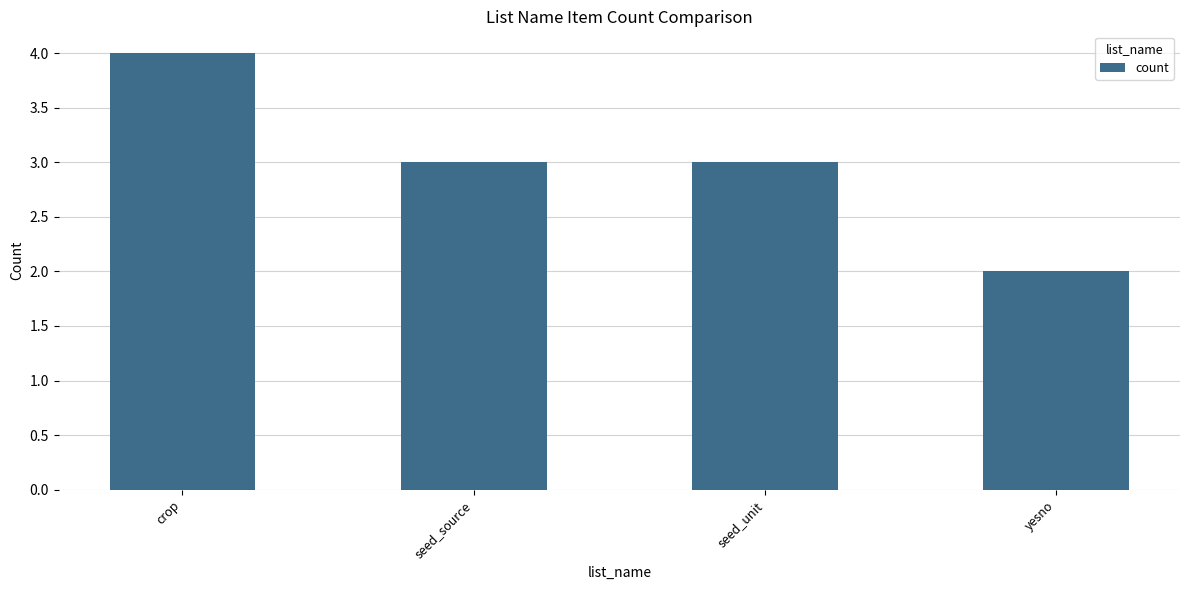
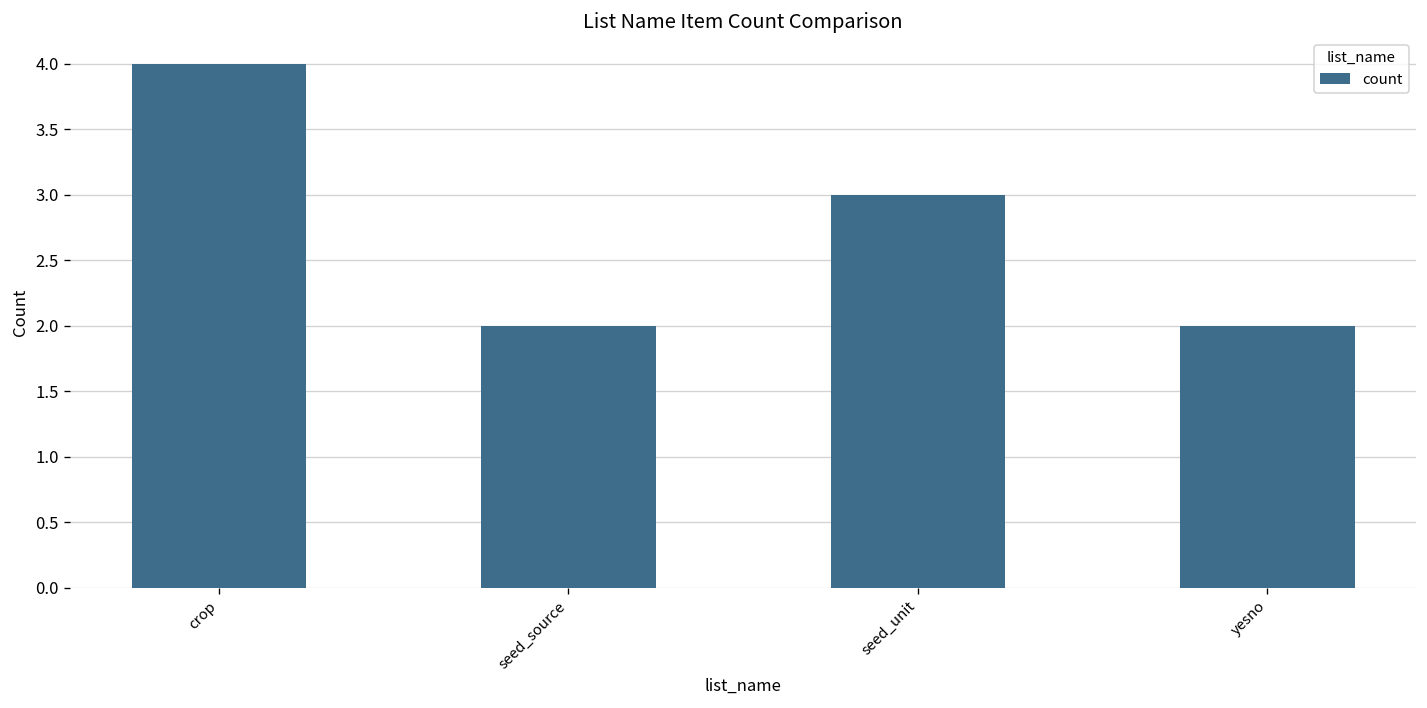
seed_source: 3 -> 2
